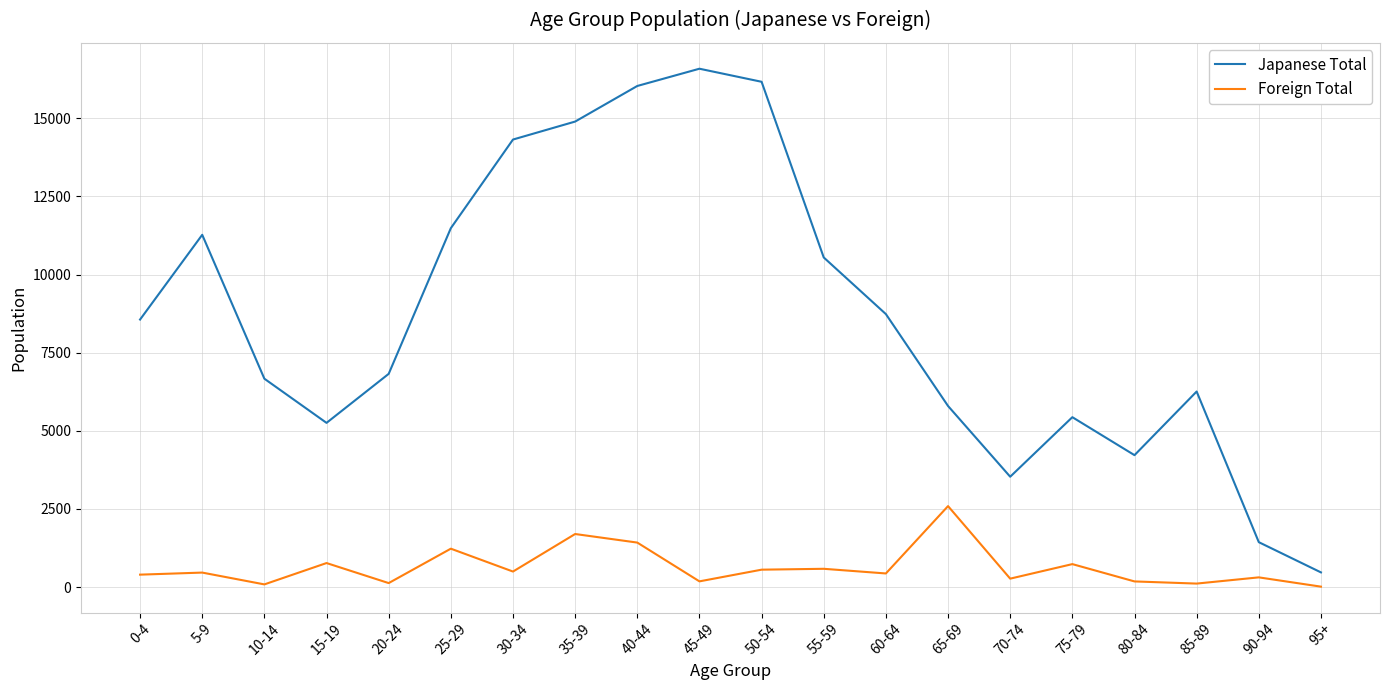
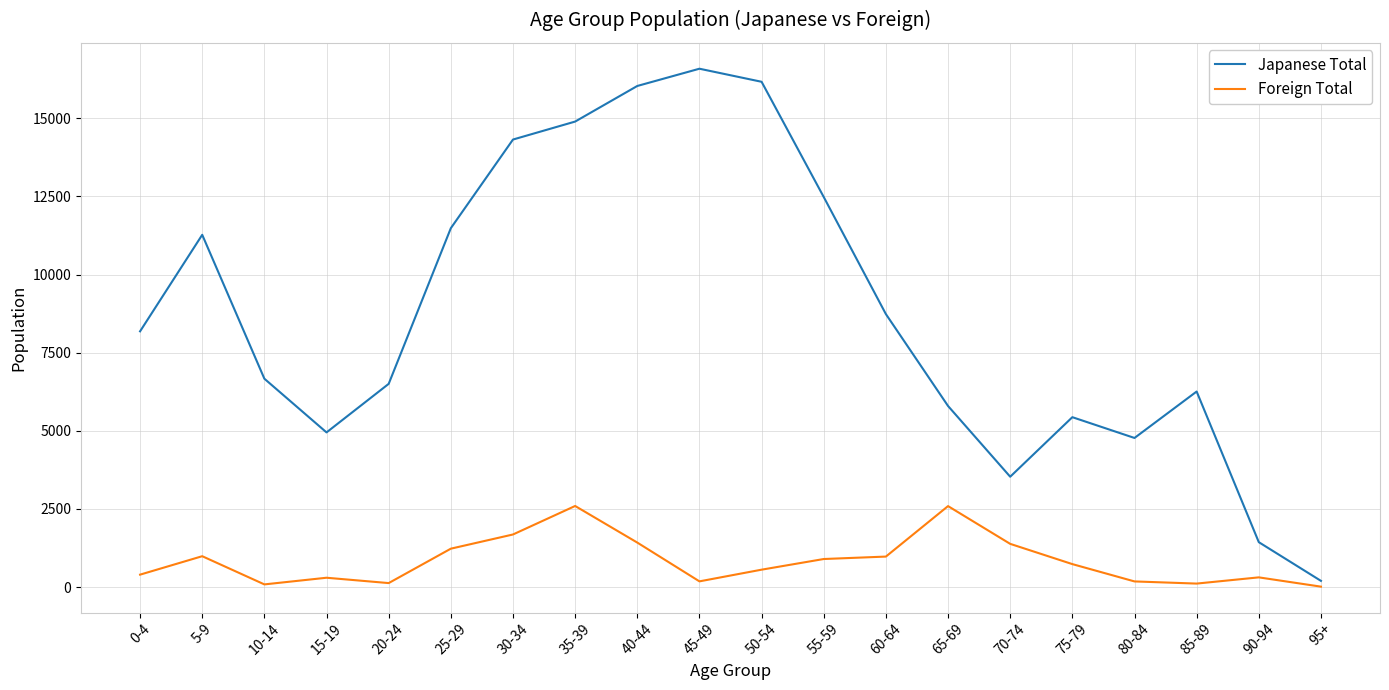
Japanese Total, 0-4: 8600 -> 8200
Foreign Total, 5-9: 500 -> 1000
Japanese Total, 15-19: 5300 -> 5000
Foreign Total, 15-19: 800 -> 300
Japanese Total, 20-24: 6800 -> 6500
Foreign Total, 30-34: 500 -> 1700
Foreign Total, 35-39: 1700 -> 2600
Japanese Total, 55-59: 10500 -> 12500
Foreign Total, 55-59: 600 -> 900
Foreign Total, 60-64: 400 -> 1000
Foreign Total, 70-74: 300 -> 1400
Japanese Total, 80-84: 4200 -> 4800
Japanese Total, 95+: 500 -> 200
